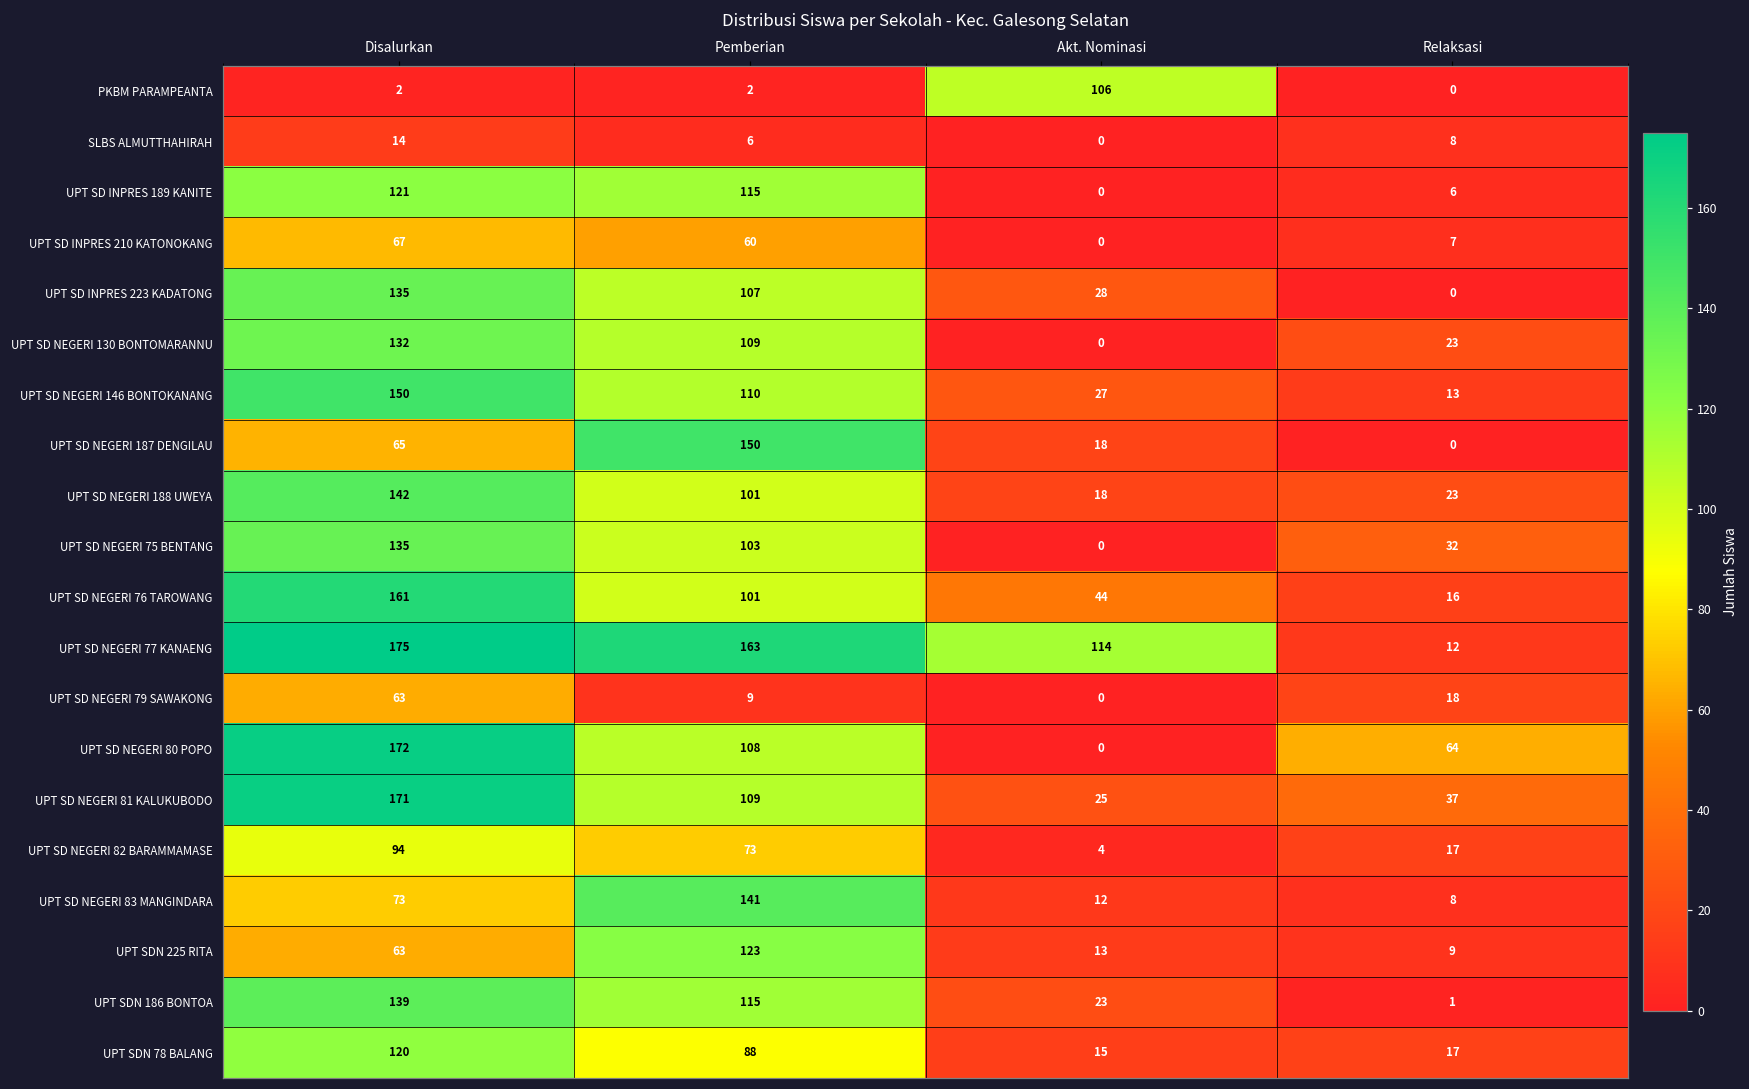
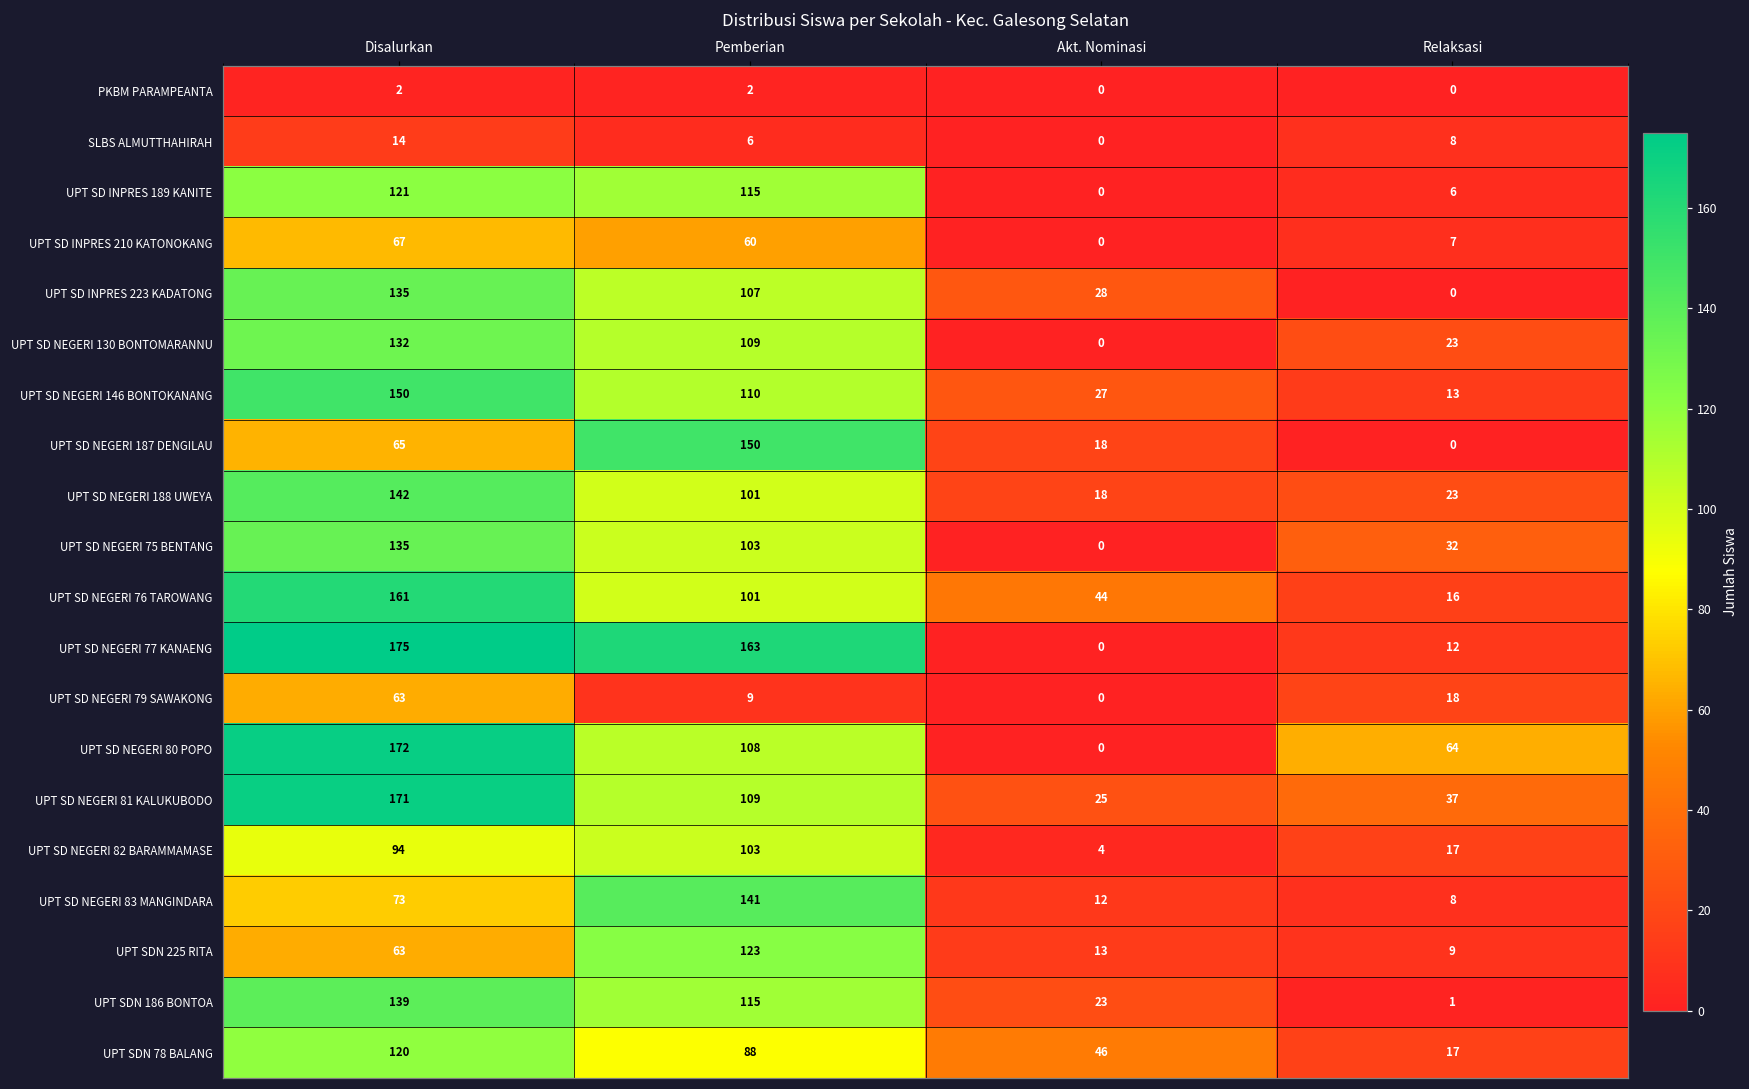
PKBM PARAMPEANTA, Akt. Nominasi: 106 -> 0
UPT SD NEGERI 77 KANAENG, Akt. Nominasi: 114 -> 0
UPT SD NEGERI 82 BARAMMAMASE, Pemberian: 73 -> 103
UPT SDN 78 BALANG, Akt. Nominasi: 15 -> 46
